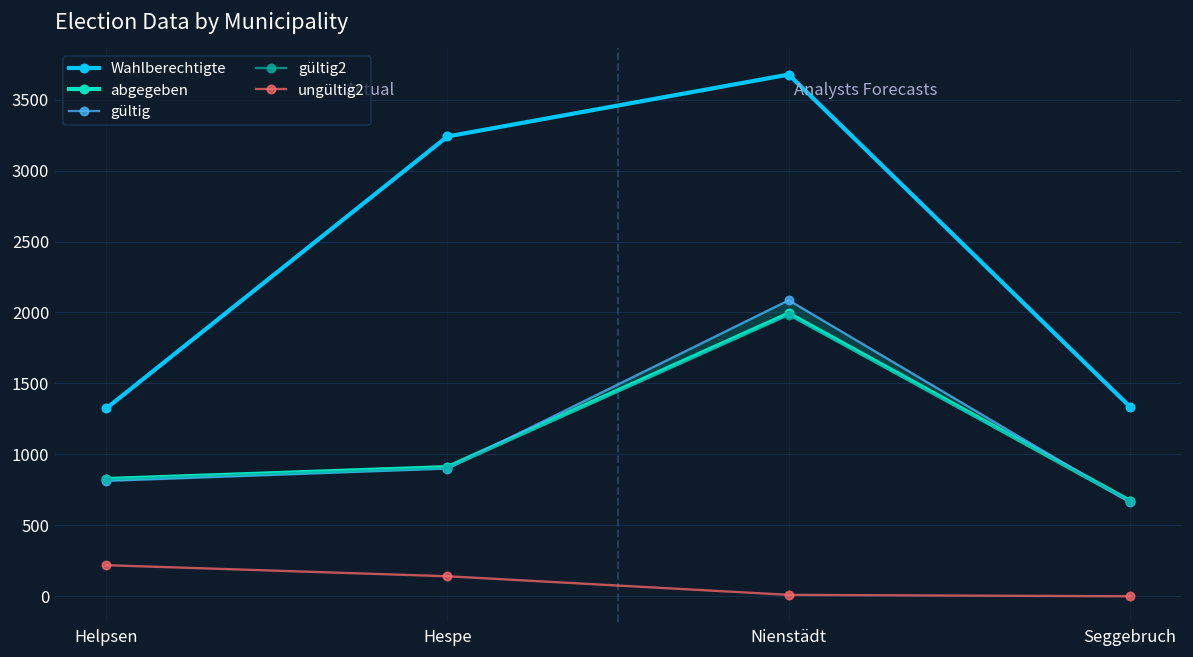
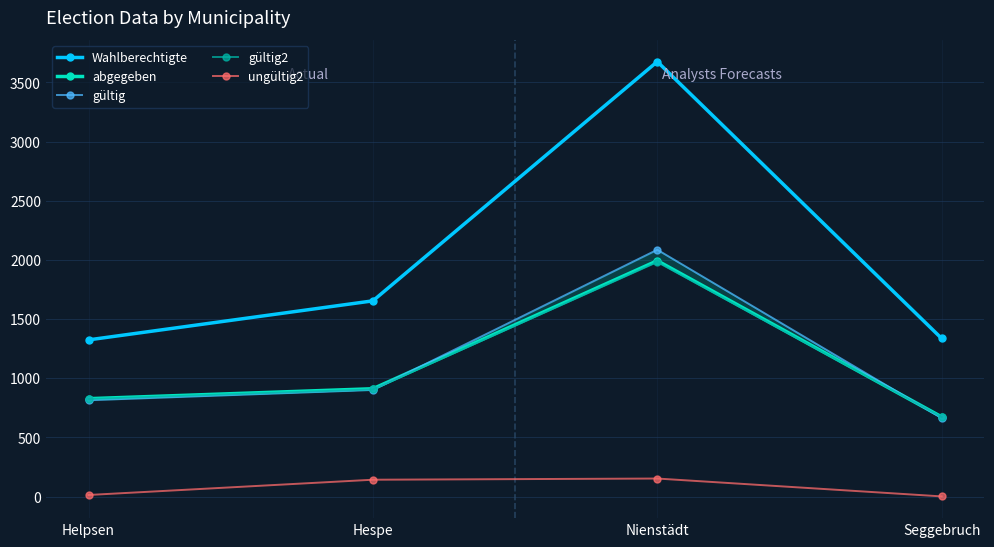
ungültig2, Helpsen: 220 -> 10
Wahlberechtigte, Hespe: 3240 -> 1650
ungültig2, Nienstädt: 10 -> 150
